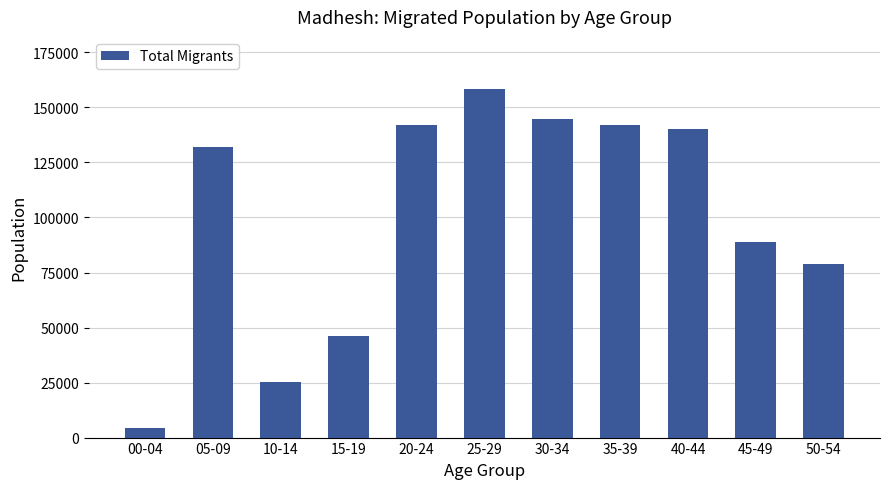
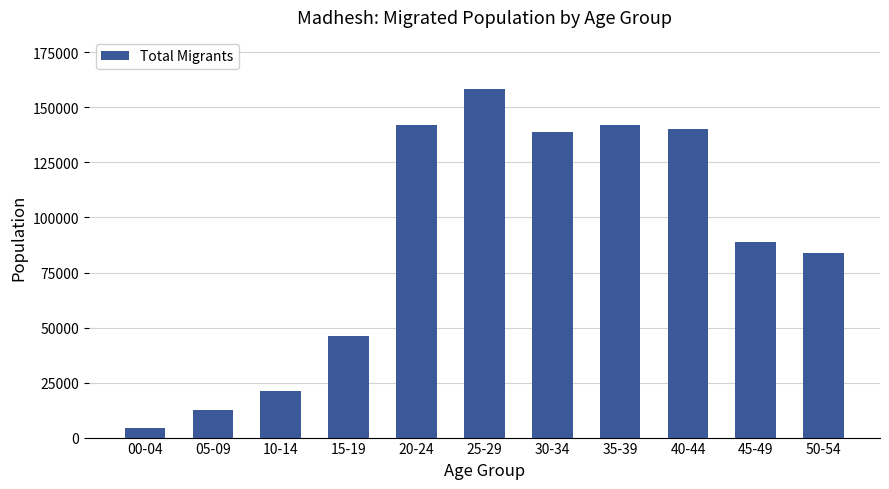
05-09: 132000 -> 12000
10-14: 25000 -> 21000
30-34: 145000 -> 139000
50-54: 79000 -> 84000
